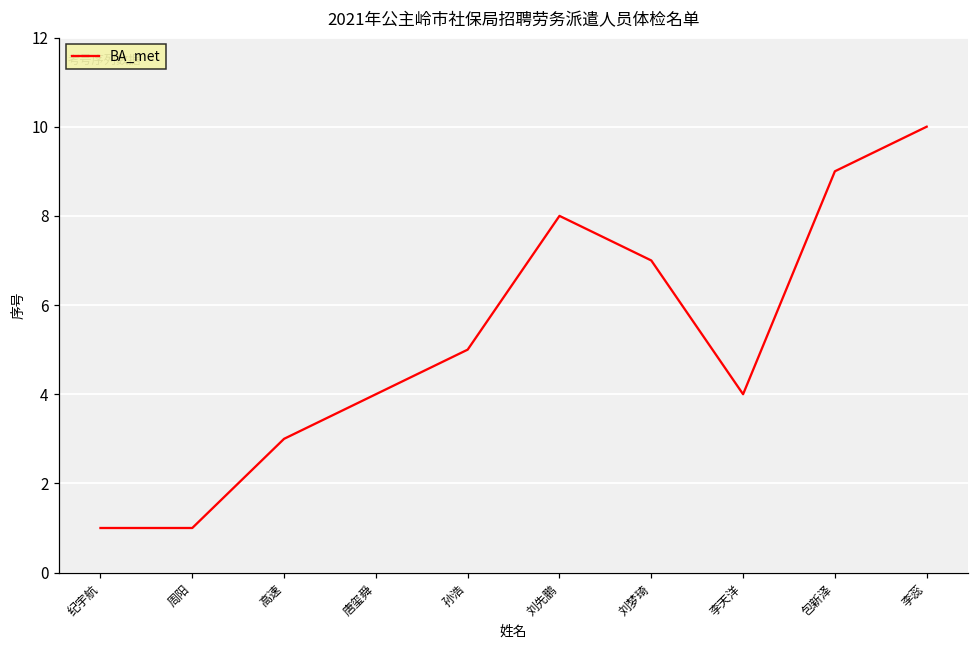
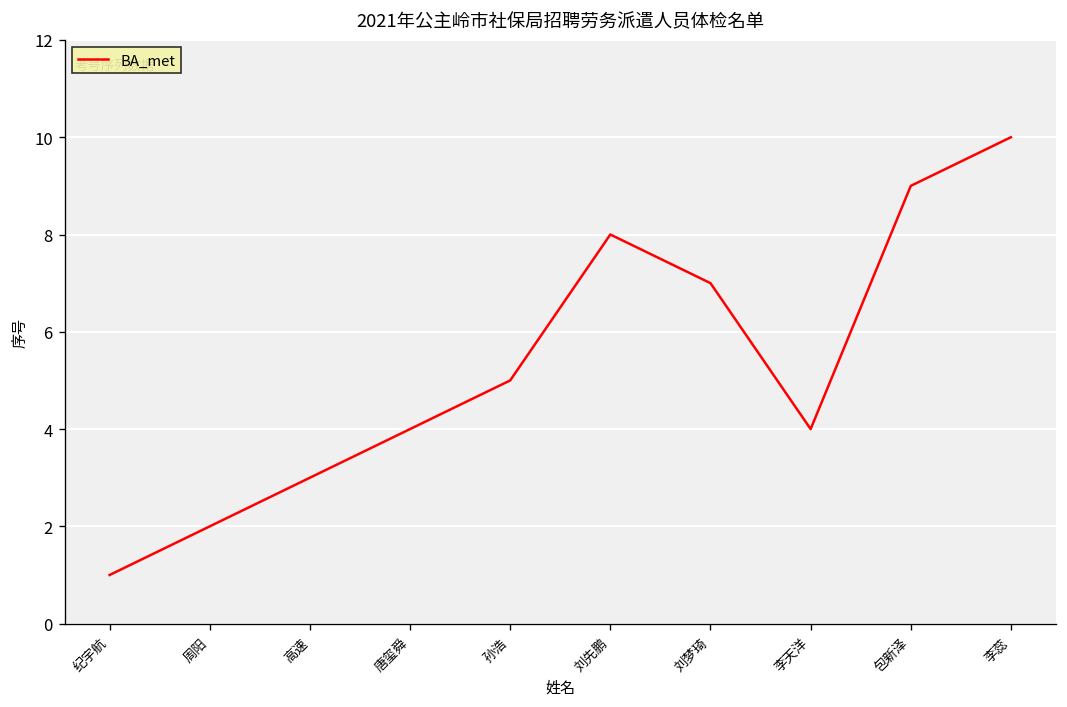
周阳: 1 -> 2
